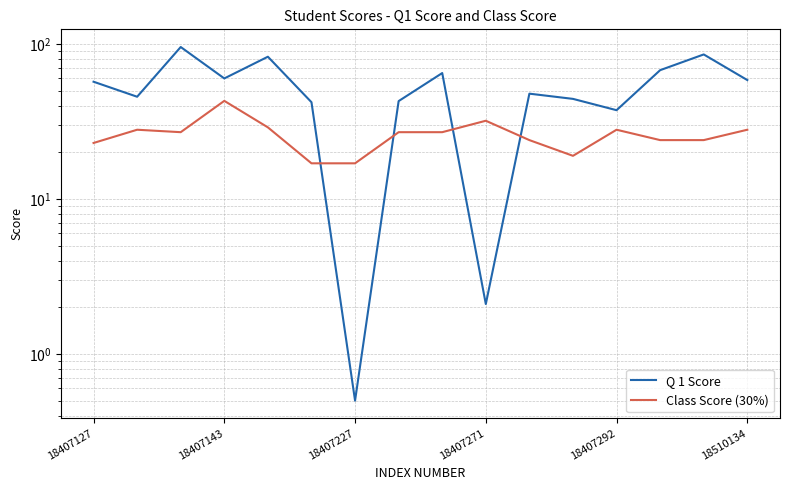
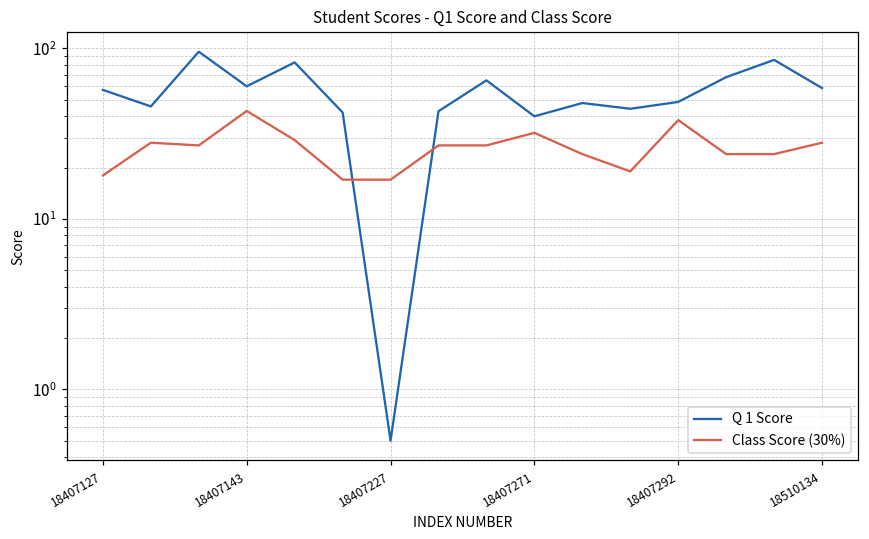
Class Score (30%), 18407127: 23 -> 18
Q 1 Score, 18407271: 2.1 -> 40
Q 1 Score, 18407292: 37 -> 49
Class Score (30%), 18407292: 28 -> 38
